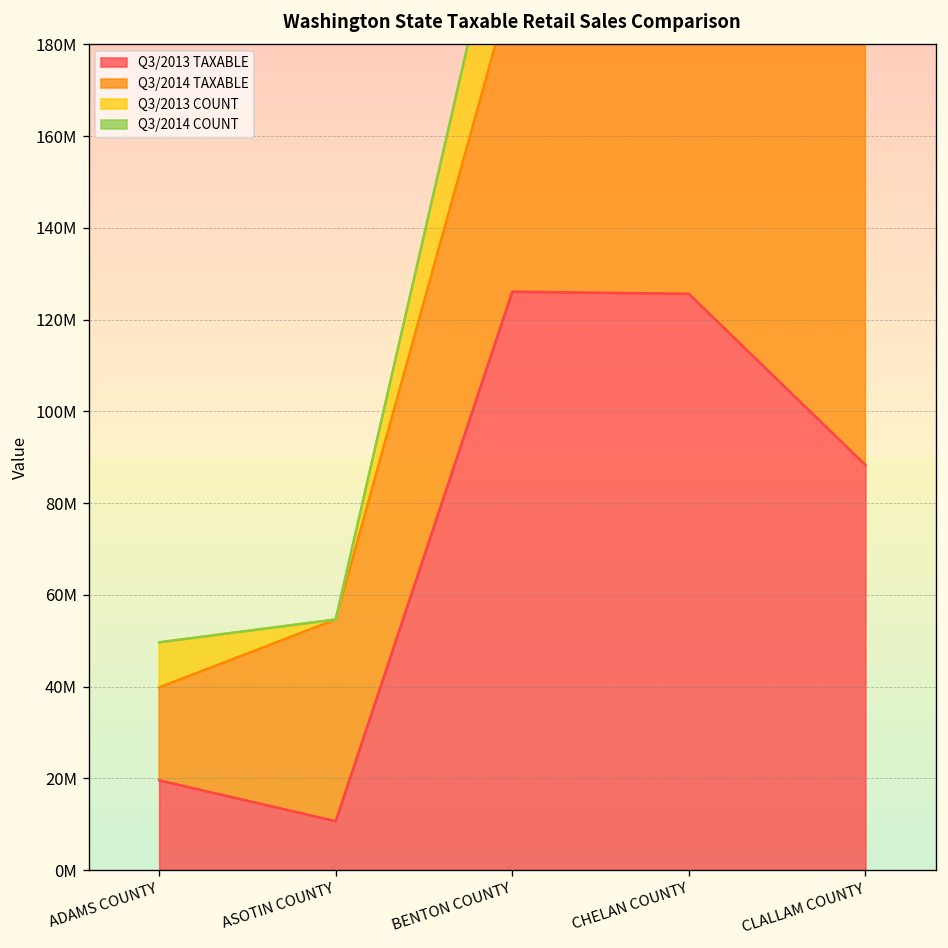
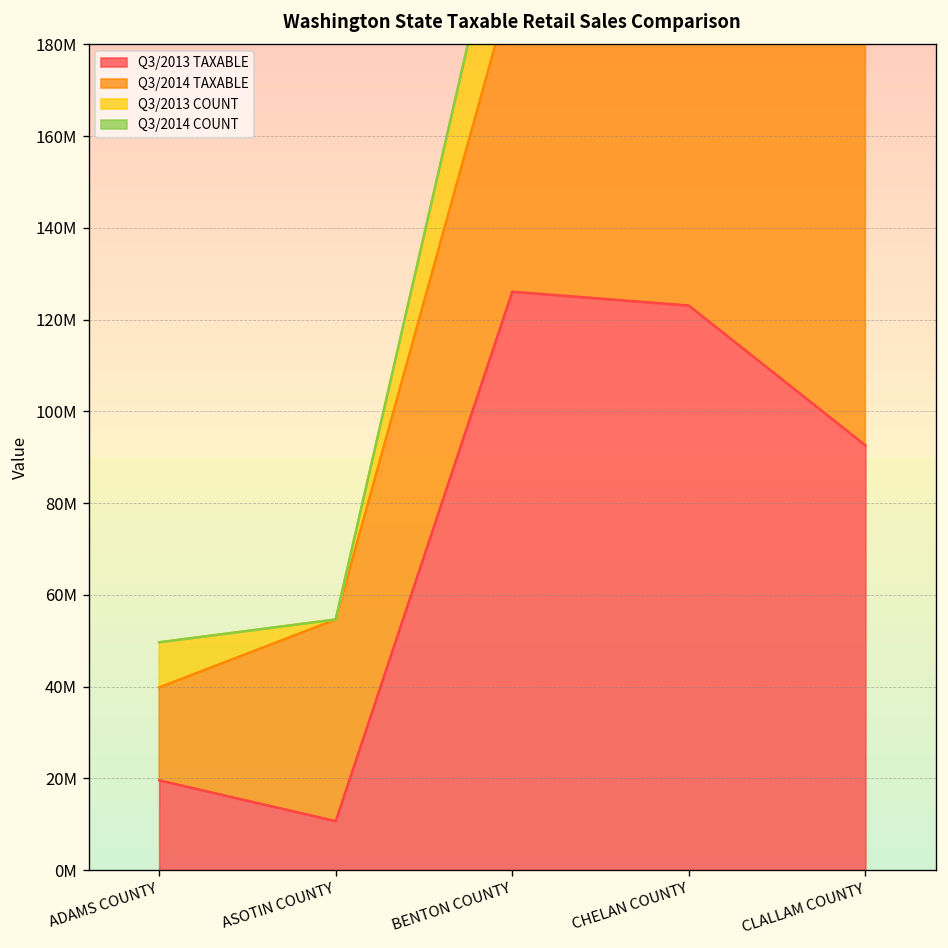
Q3/2013 TAXABLE, CHELAN COUNTY: 126000000 -> 123000000
Q3/2013 TAXABLE, CLALLAM COUNTY: 88000000 -> 93000000
